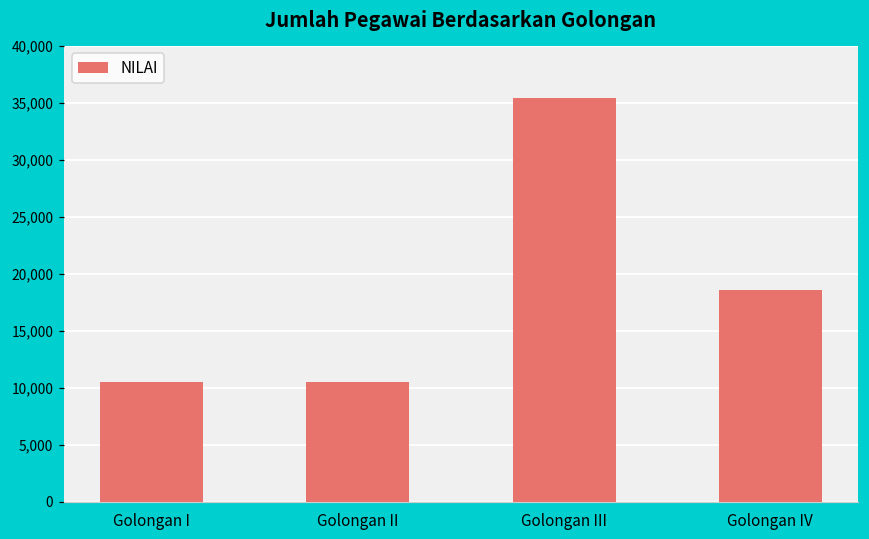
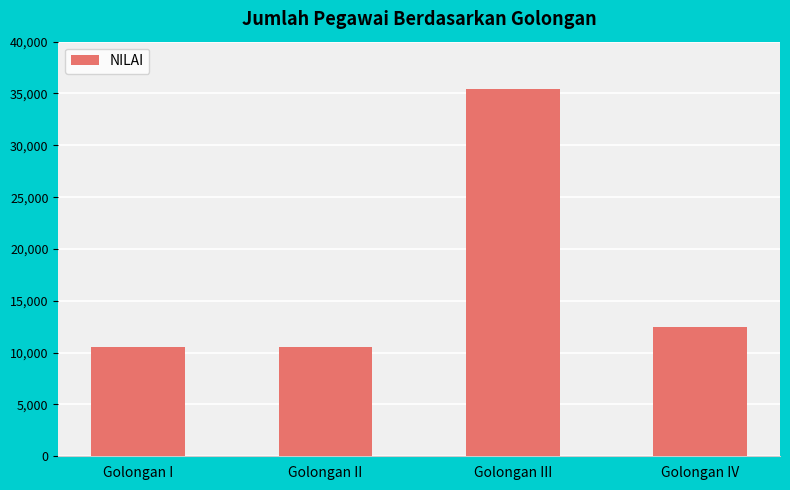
Golongan IV: 18,600 -> 12,400
